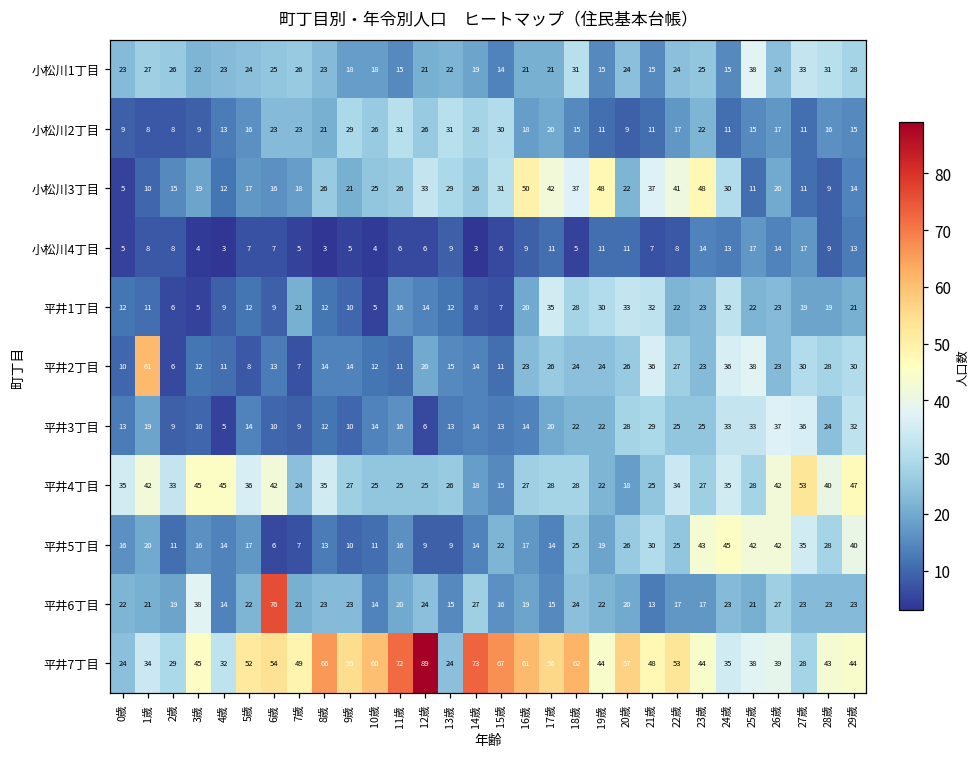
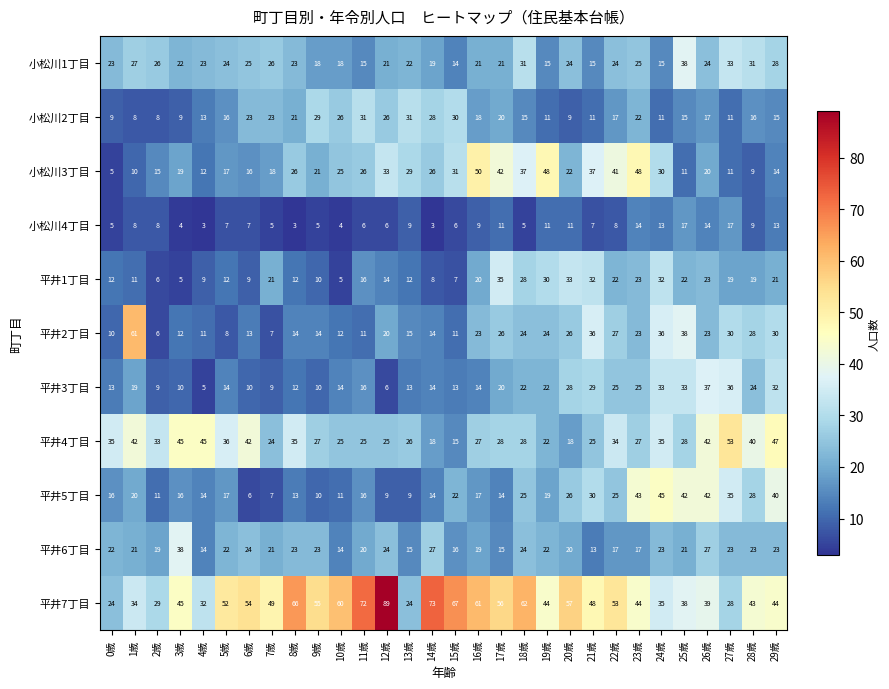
平井6丁目, 6歳: 76 -> 24
